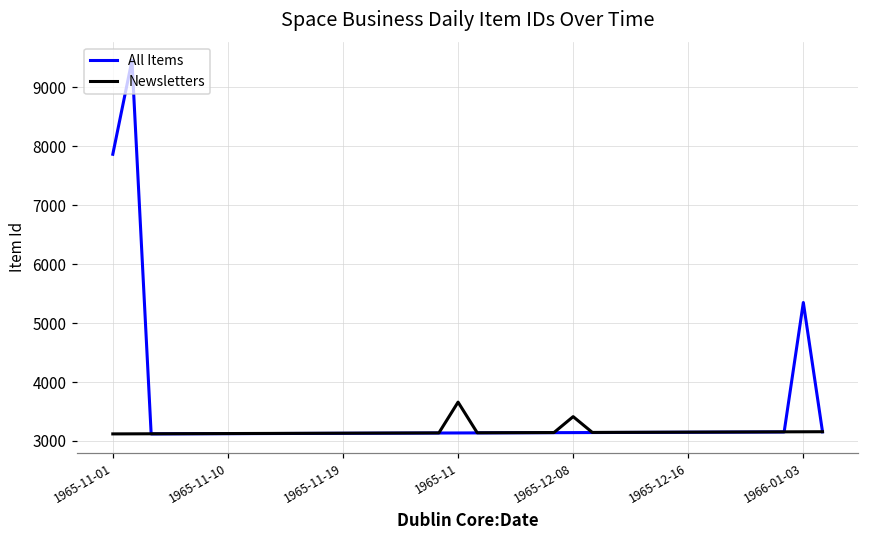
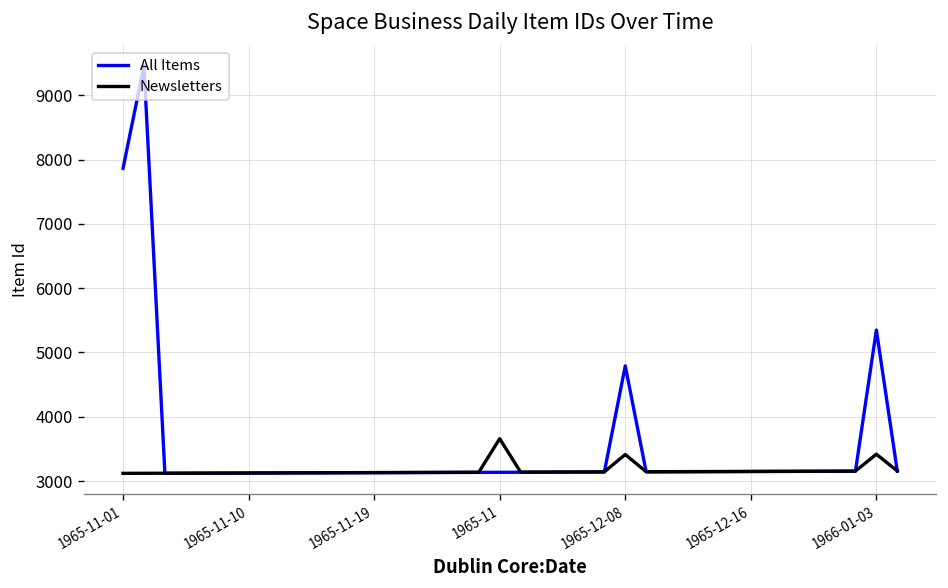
All Items, 1965-12-08: 3100 -> 4800
Newsletters, 1966-01-03: 3200 -> 3400
